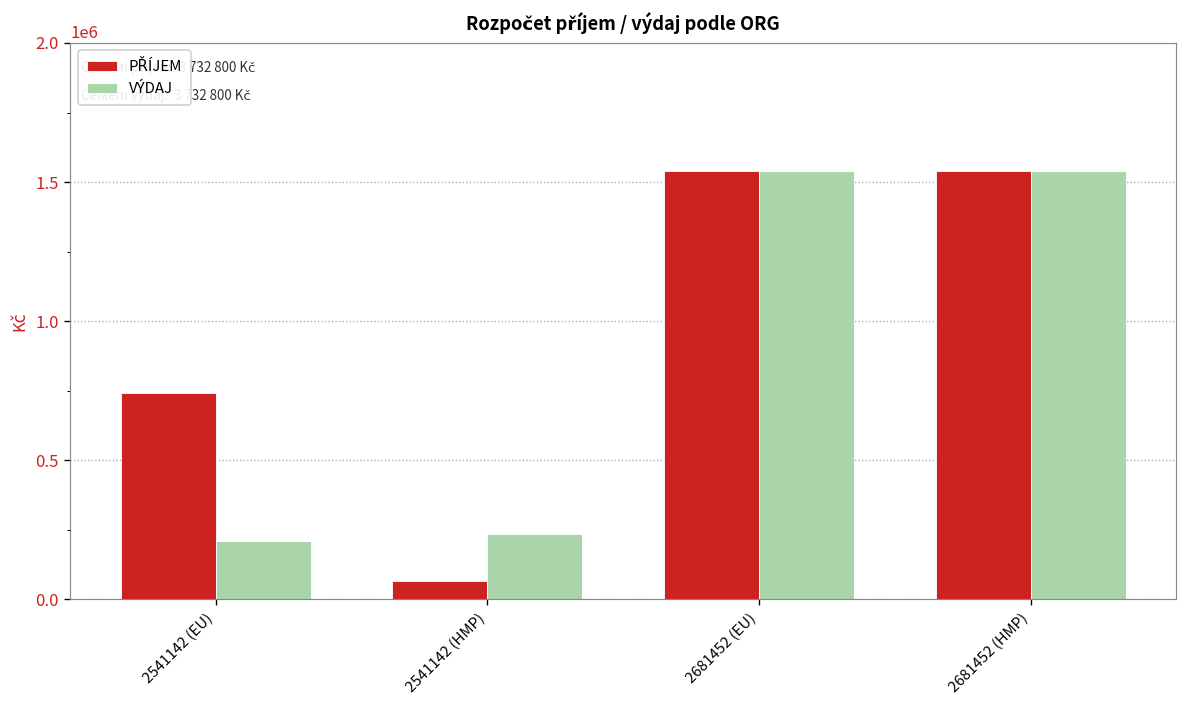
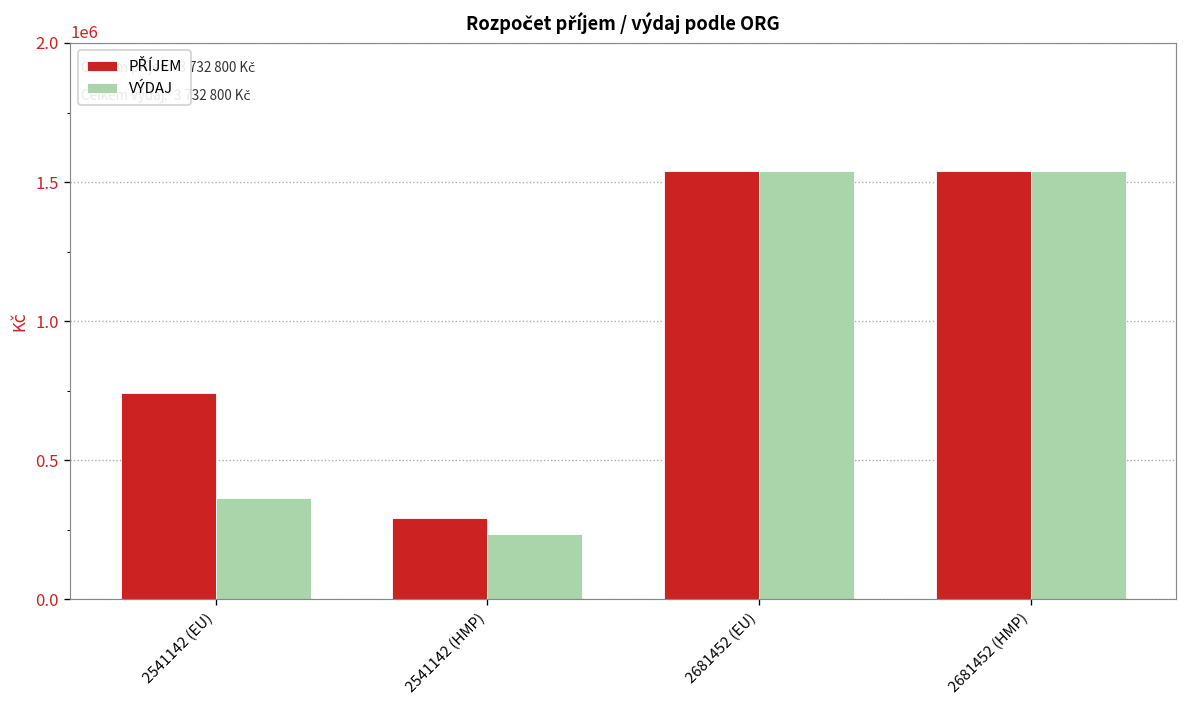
VÝDAJ, 2541142 (EU): 210000 -> 370000
PŘÍJEM, 2541142 (HMP): 70000 -> 290000
